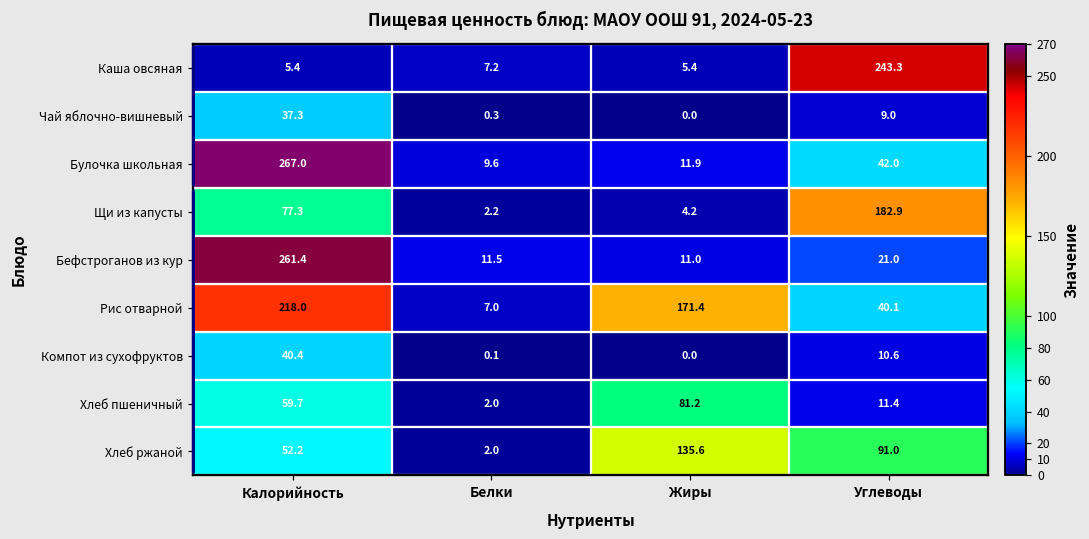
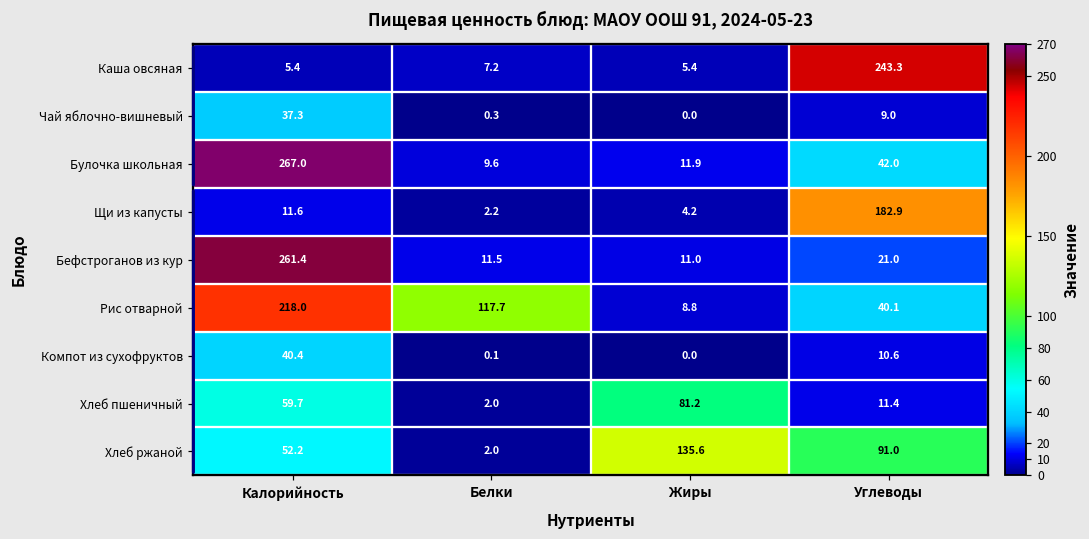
Щи из капусты, Калорийность: 77.3 -> 11.6
Рис отварной, Белки: 7.0 -> 117.7
Рис отварной, Жиры: 171.4 -> 8.8
